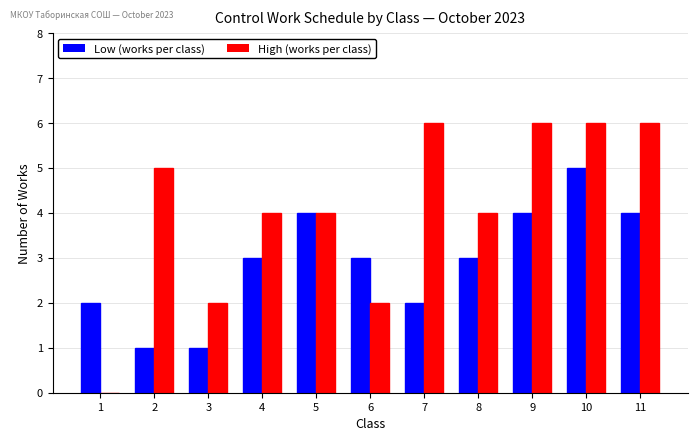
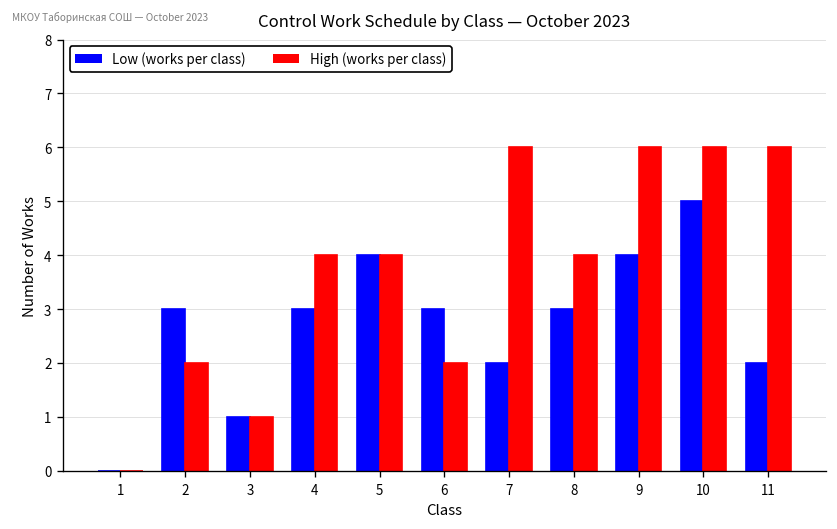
Low (works per class), 1: 2 -> 0
Low (works per class), 2: 1 -> 3
High (works per class), 2: 5 -> 2
High (works per class), 3: 2 -> 1
Low (works per class), 11: 4 -> 2
